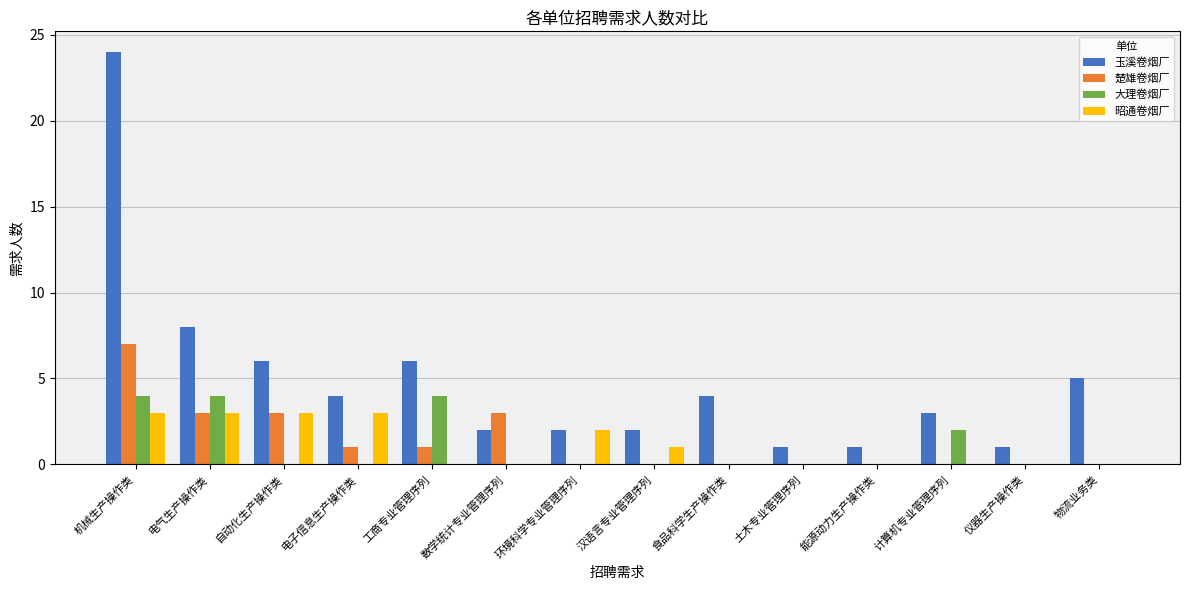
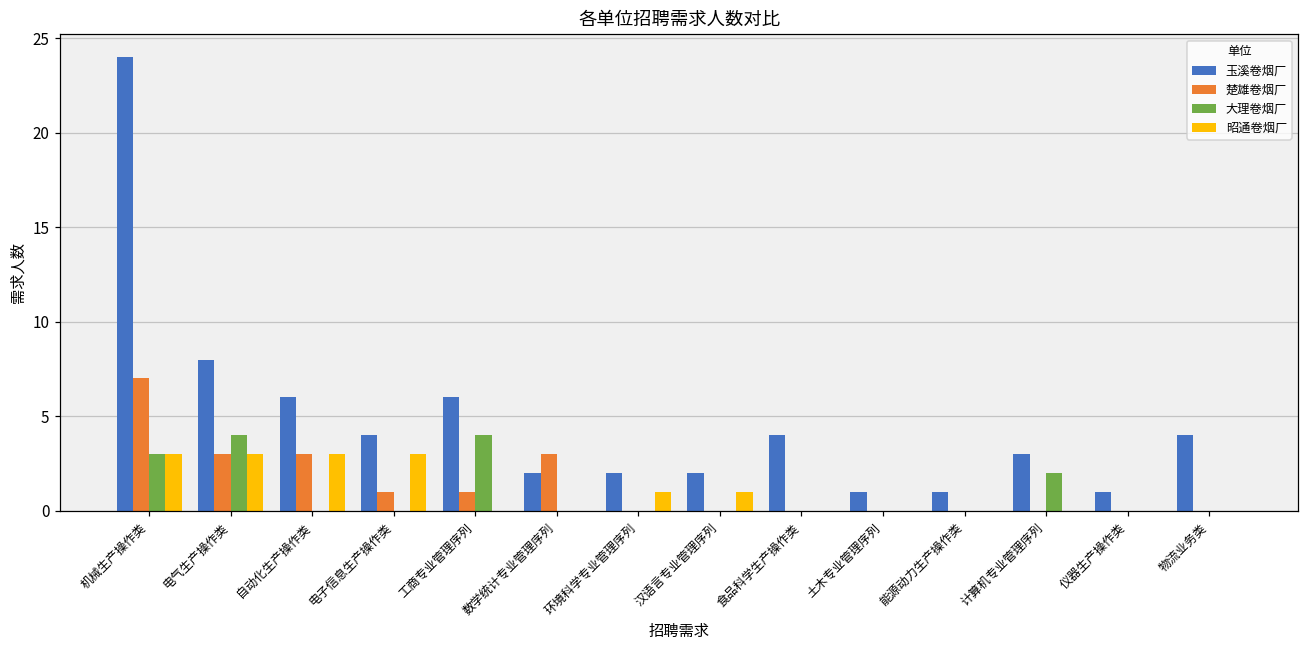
大理卷烟厂, 机械生产操作类: 4 -> 3
昭通卷烟厂, 环境科学专业管理序列: 2 -> 1
玉溪卷烟厂, 物流业务类: 5 -> 4
